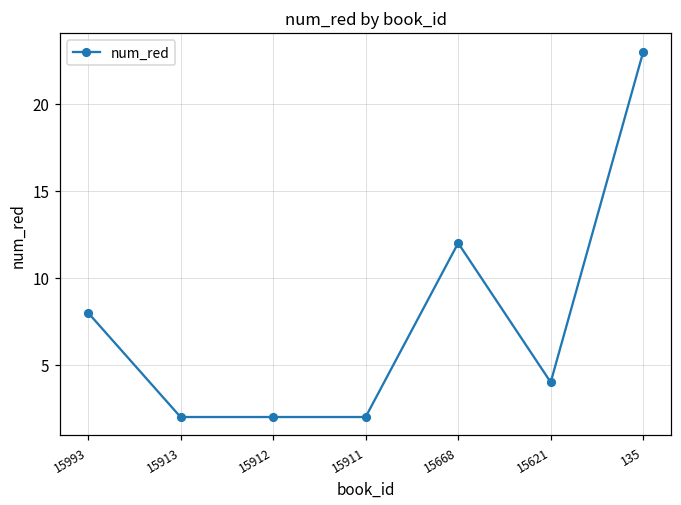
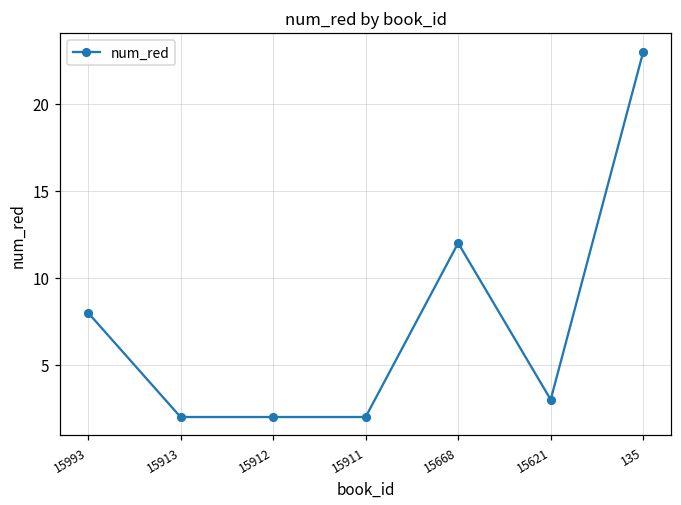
15621: 4 -> 3
